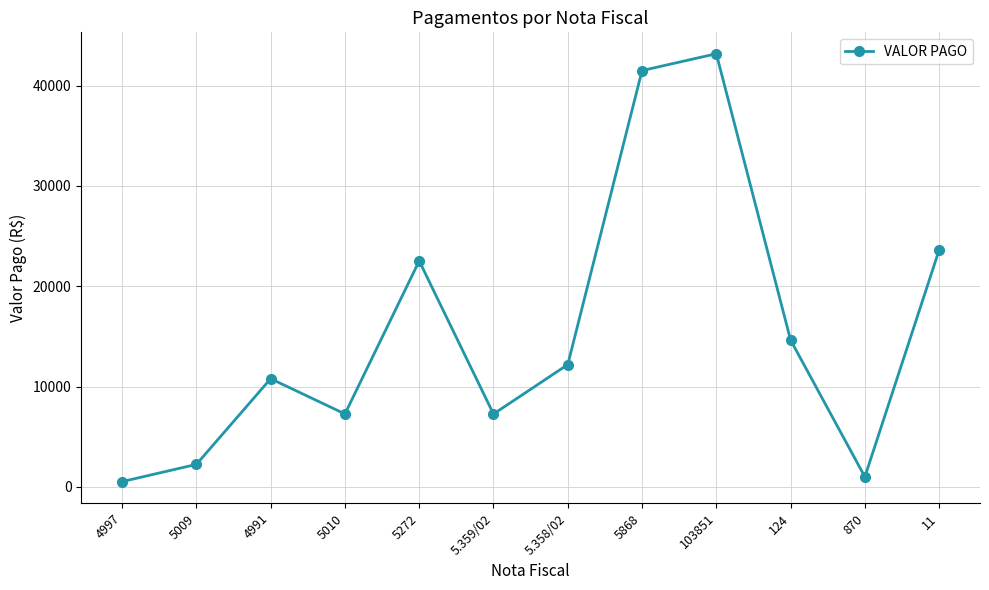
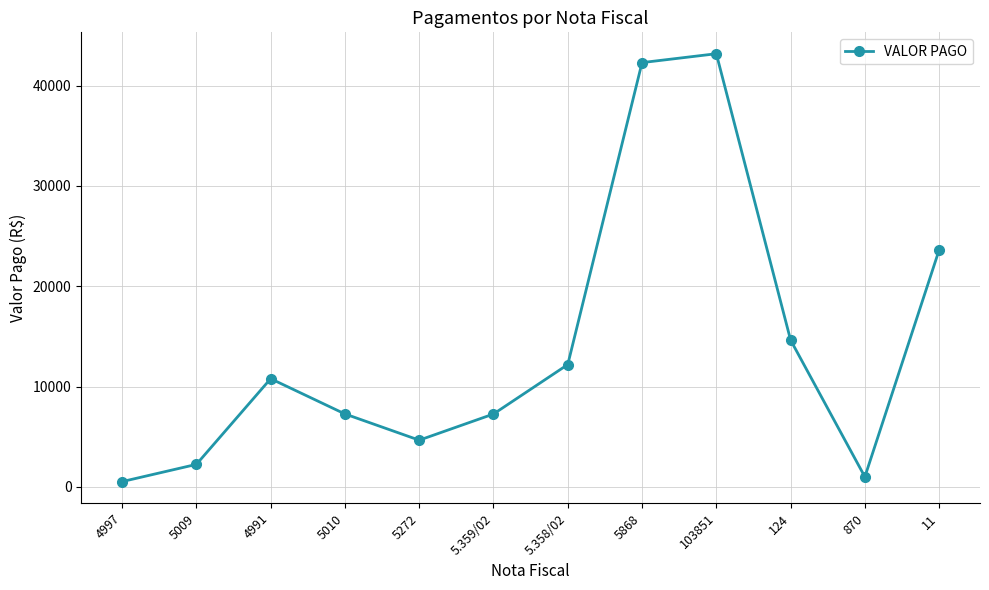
5272: 22500 -> 4700
5868: 41500 -> 42300
